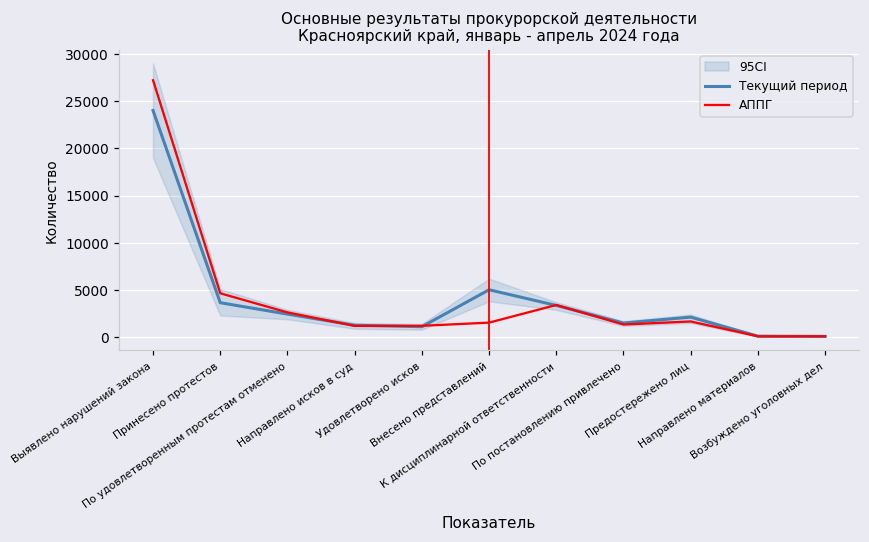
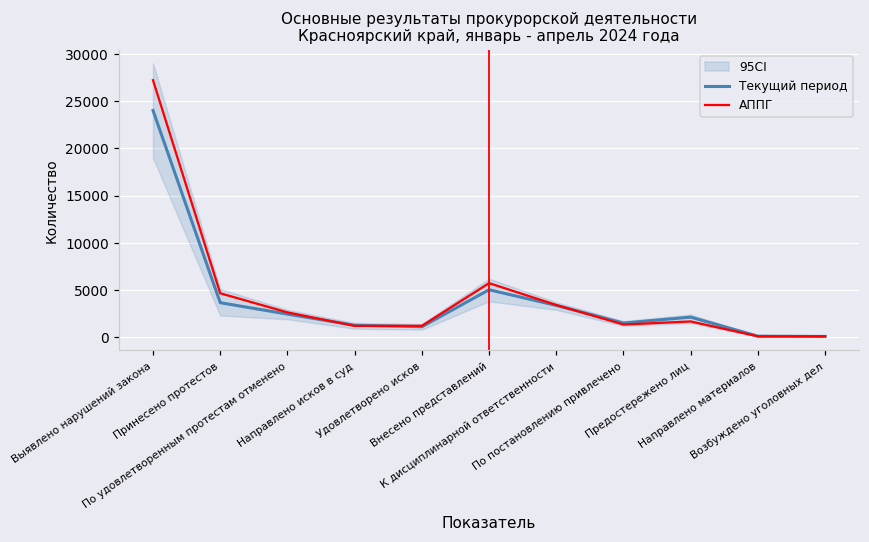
АППГ, Внесено представлений: 2000 -> 6000
